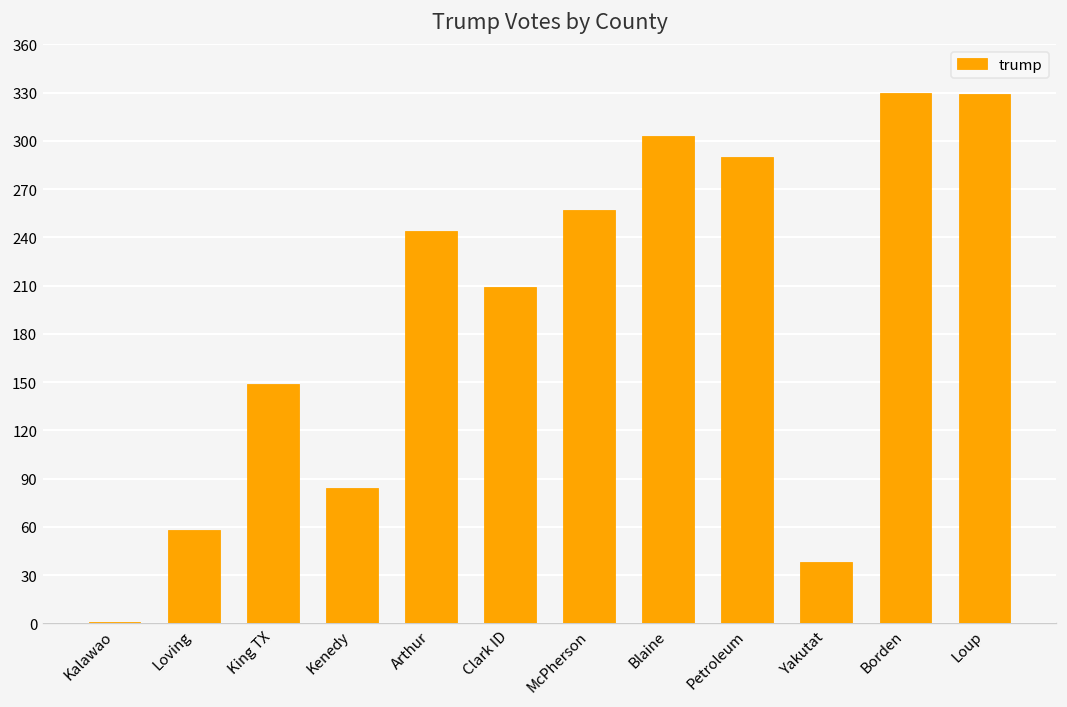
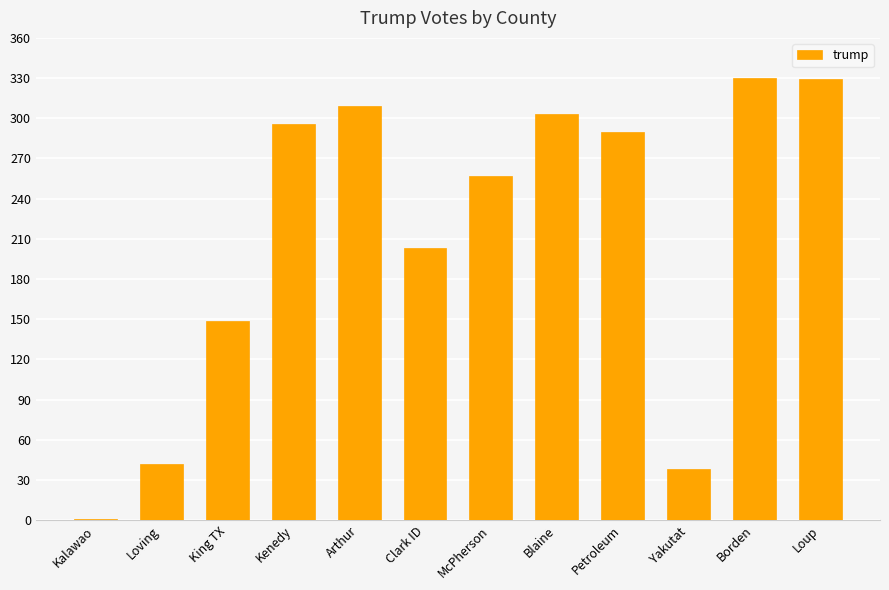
Loving: 58 -> 42
Kenedy: 84 -> 296
Arthur: 244 -> 309
Clark ID: 209 -> 203
